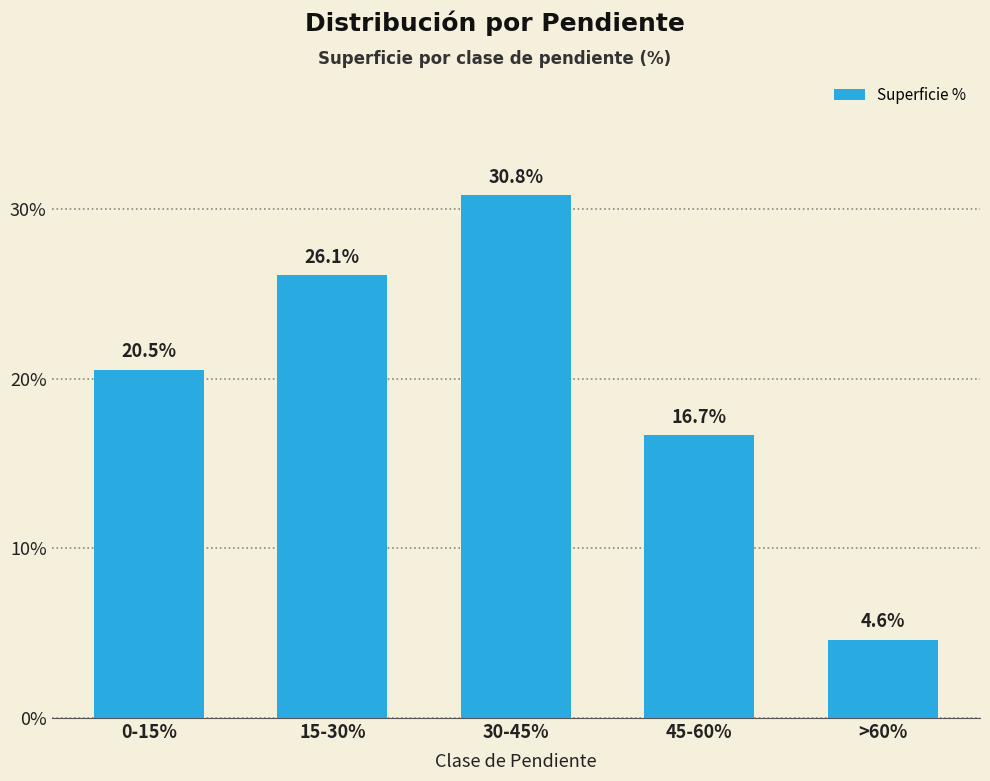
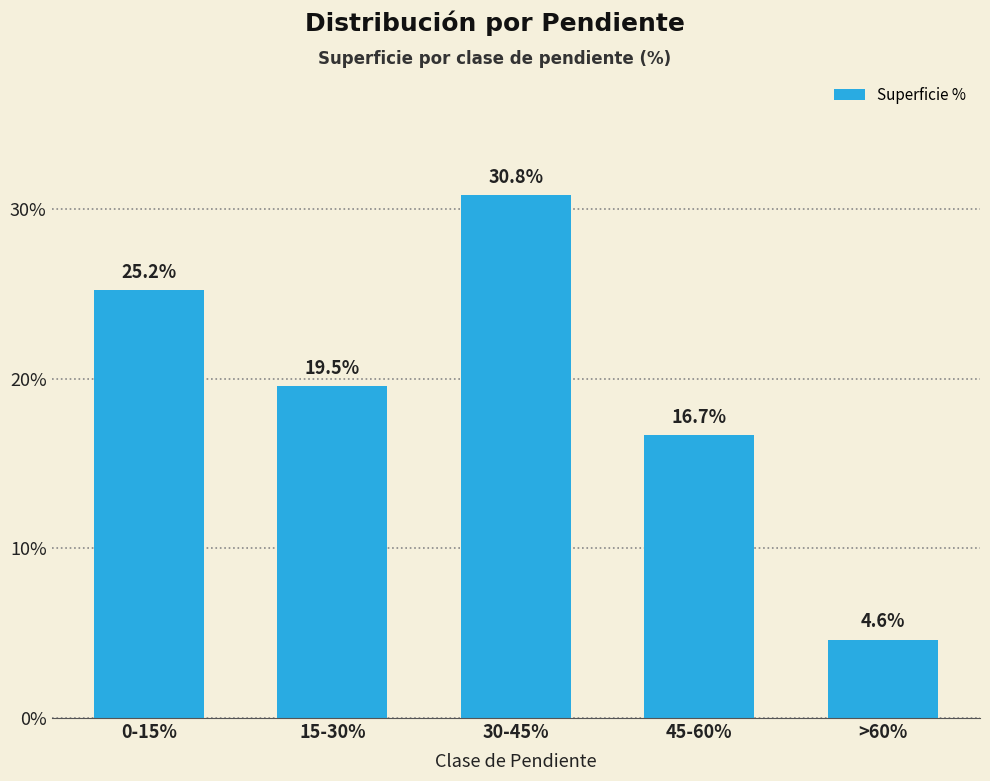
0-15%: 20.5% -> 25.2%
15-30%: 26.1% -> 19.5%
